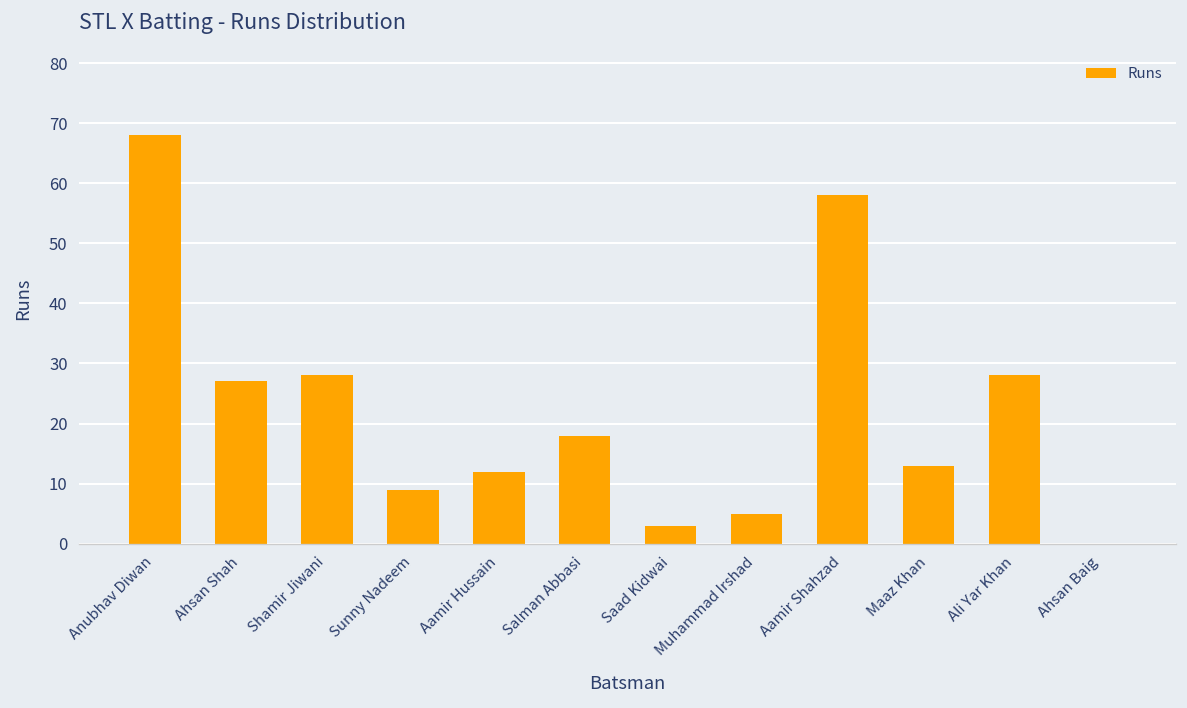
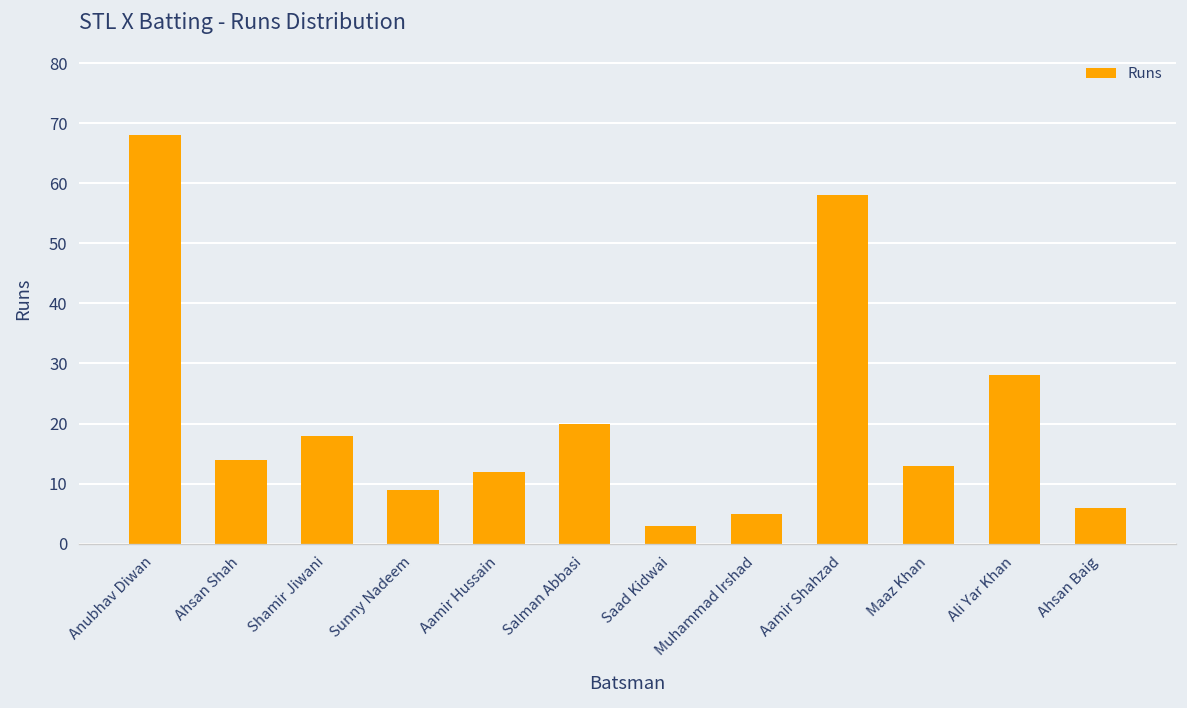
Ahsan Shah: 27 -> 14
Shamir Jiwani: 28 -> 18
Salman Abbasi: 18 -> 20
Ahsan Baig: 0 -> 6
